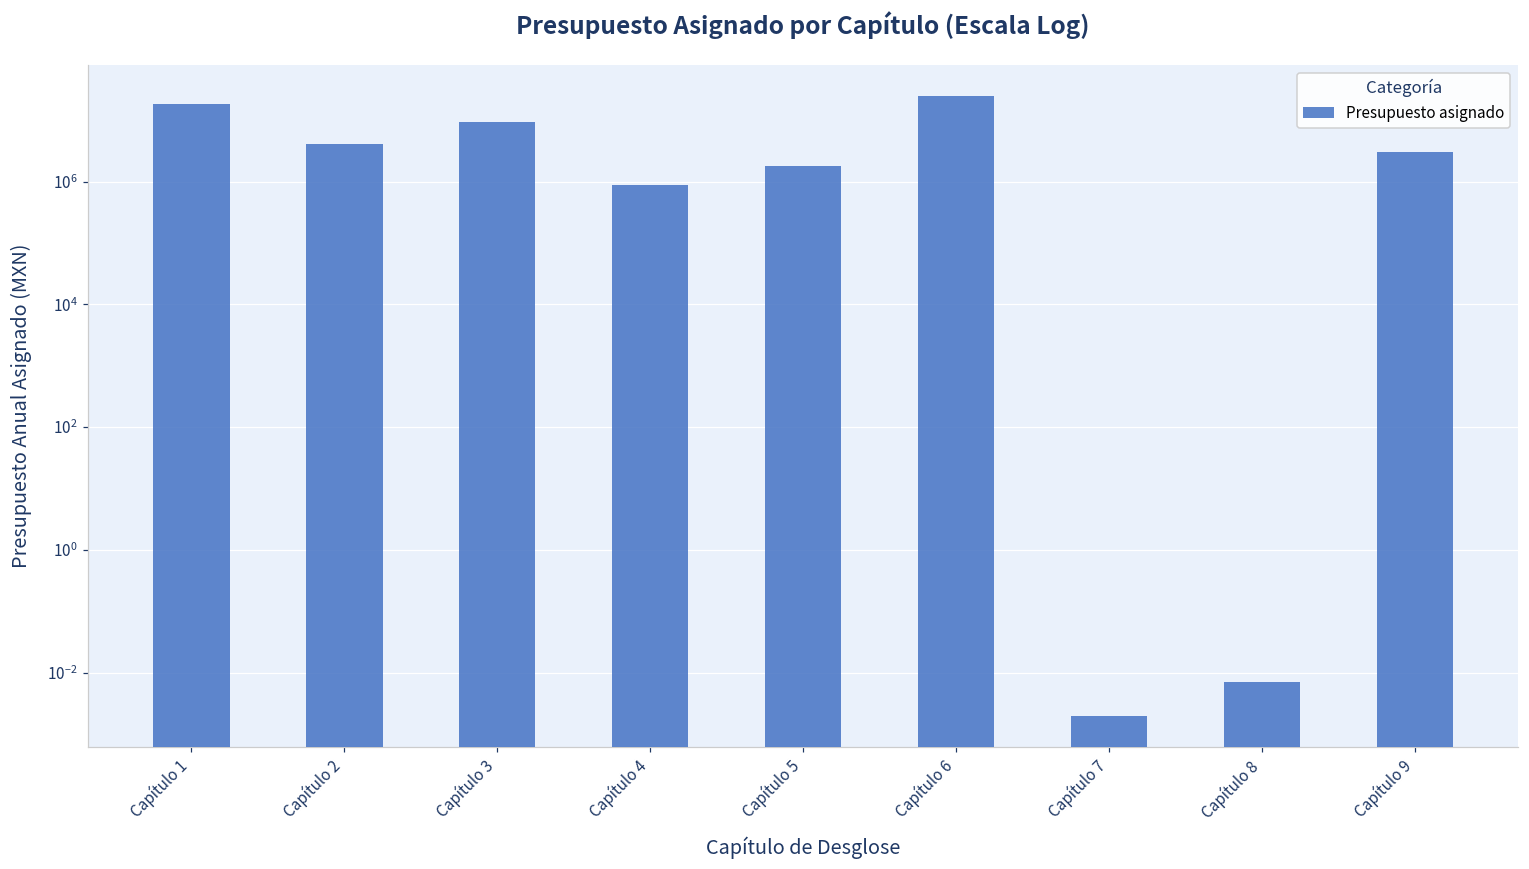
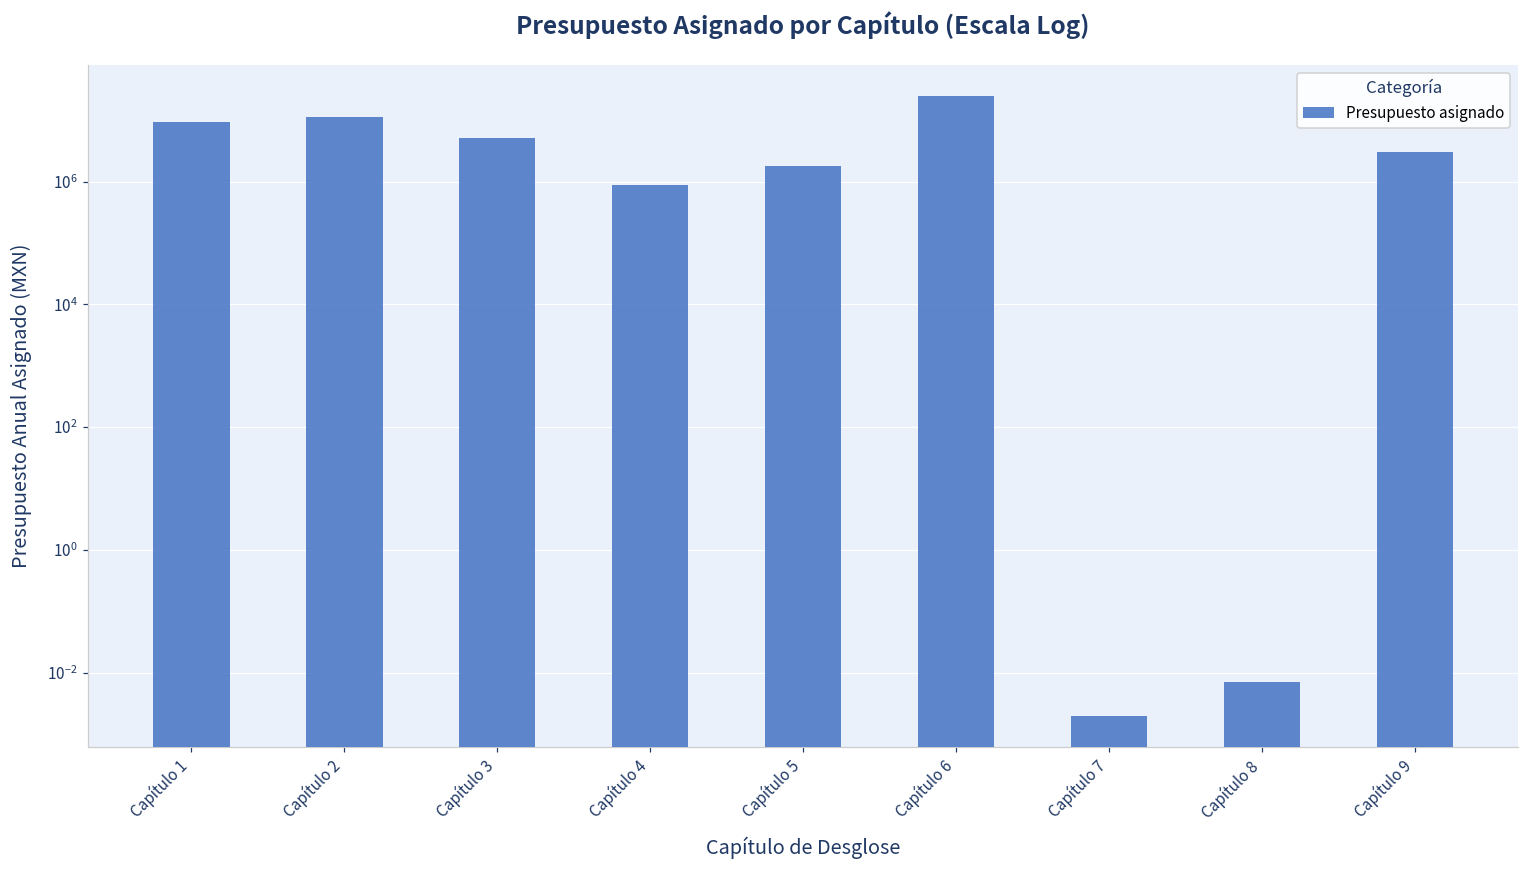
Capítulo 1: 18000000 -> 9000000
Capítulo 2: 4000000 -> 11000000
Capítulo 3: 9000000 -> 5000000
